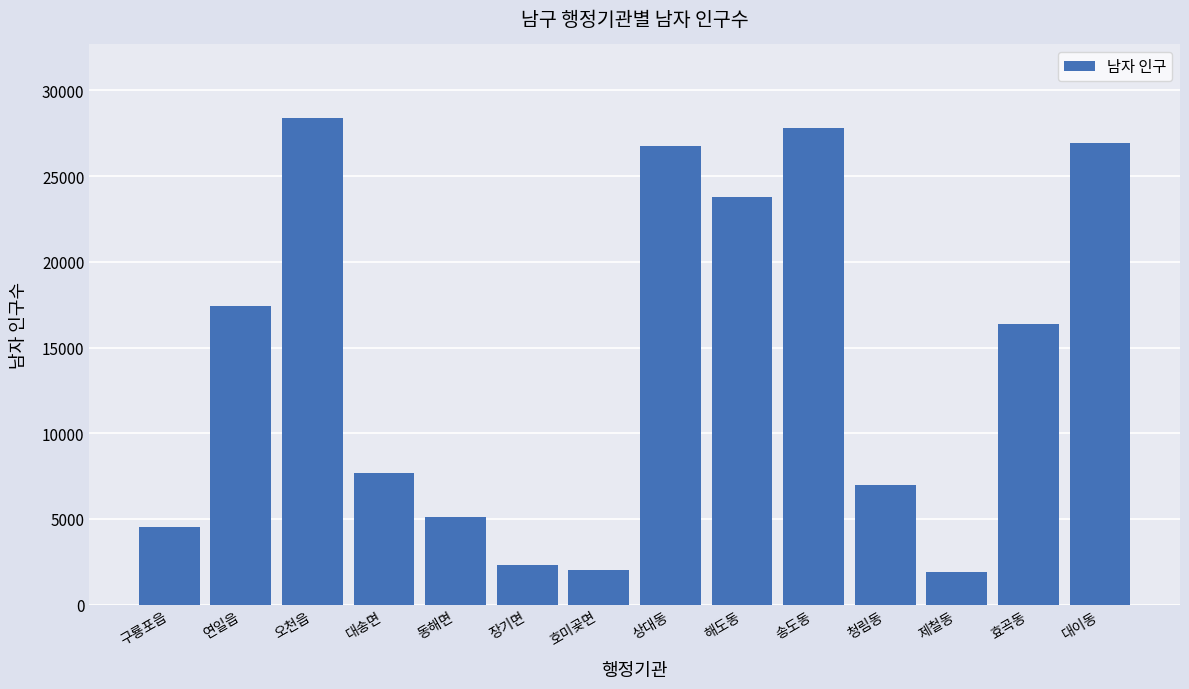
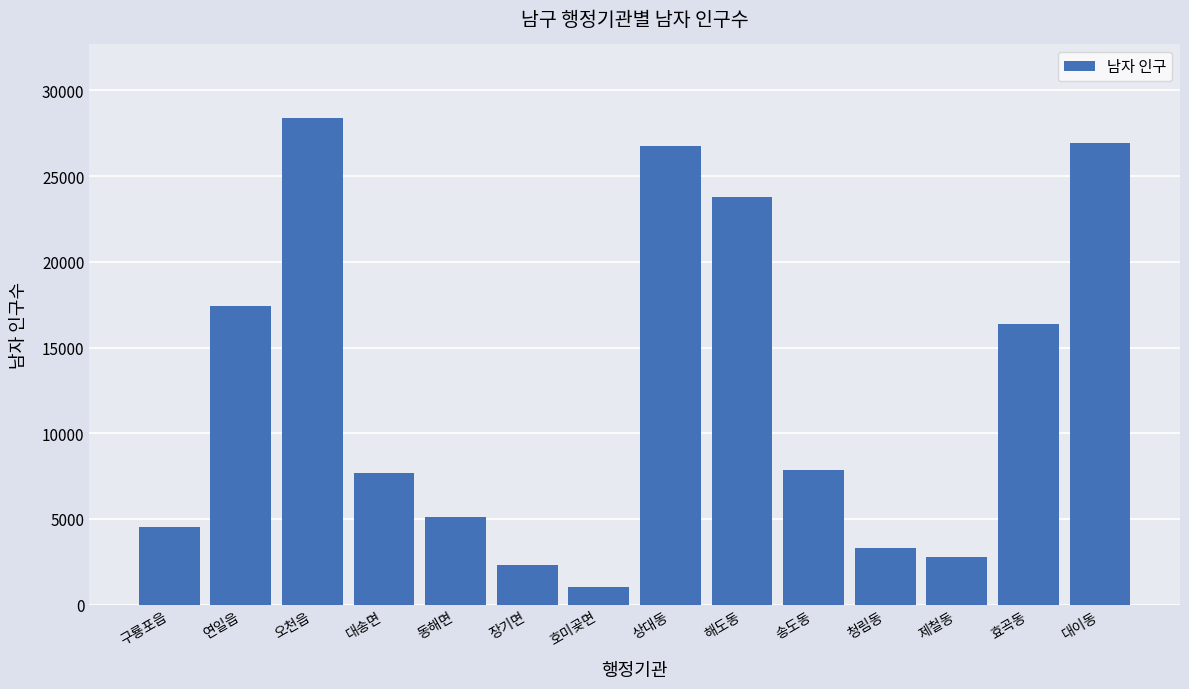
호미곶면: 2000 -> 1100
송도동: 27800 -> 7800
청림동: 7000 -> 3300
제철동: 1900 -> 2800
